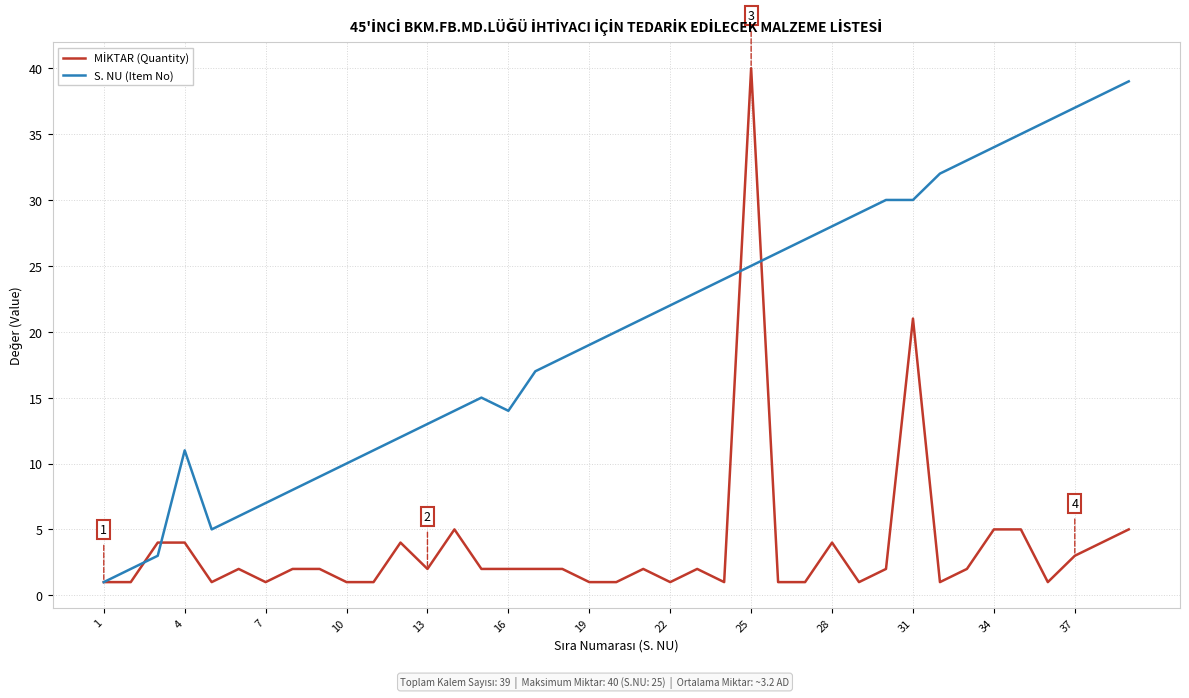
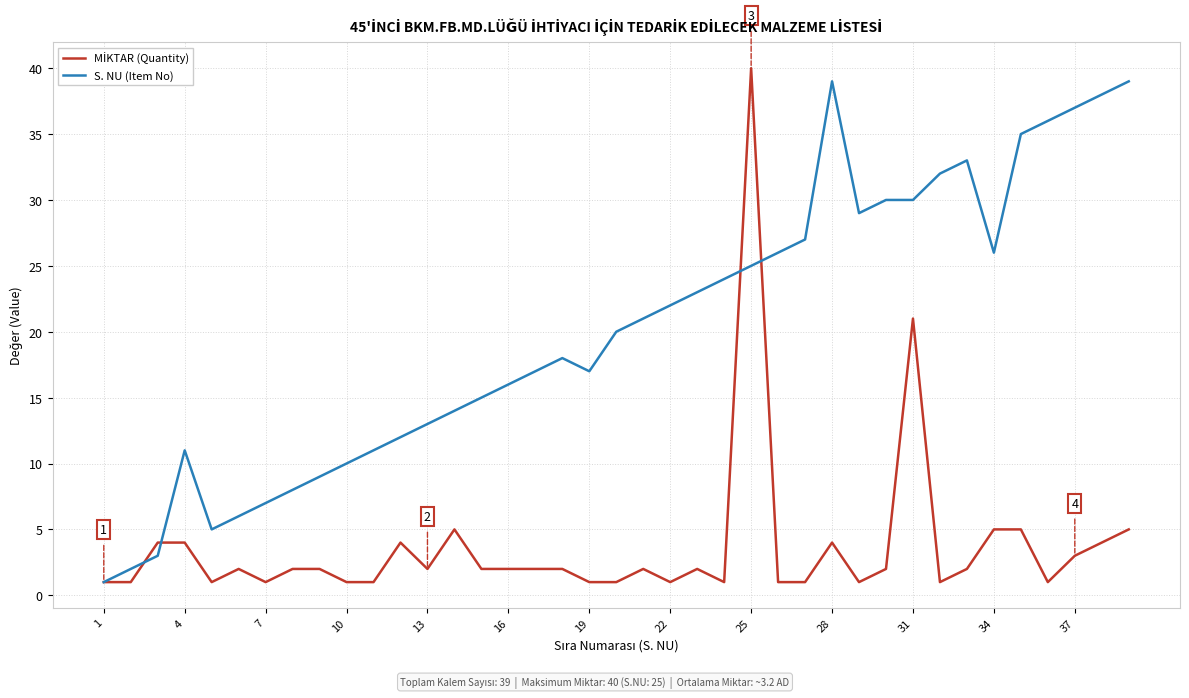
S. NU (Item No), 16: 14 -> 16
S. NU (Item No), 19: 19 -> 17
S. NU (Item No), 28: 28 -> 39
S. NU (Item No), 34: 34 -> 26
